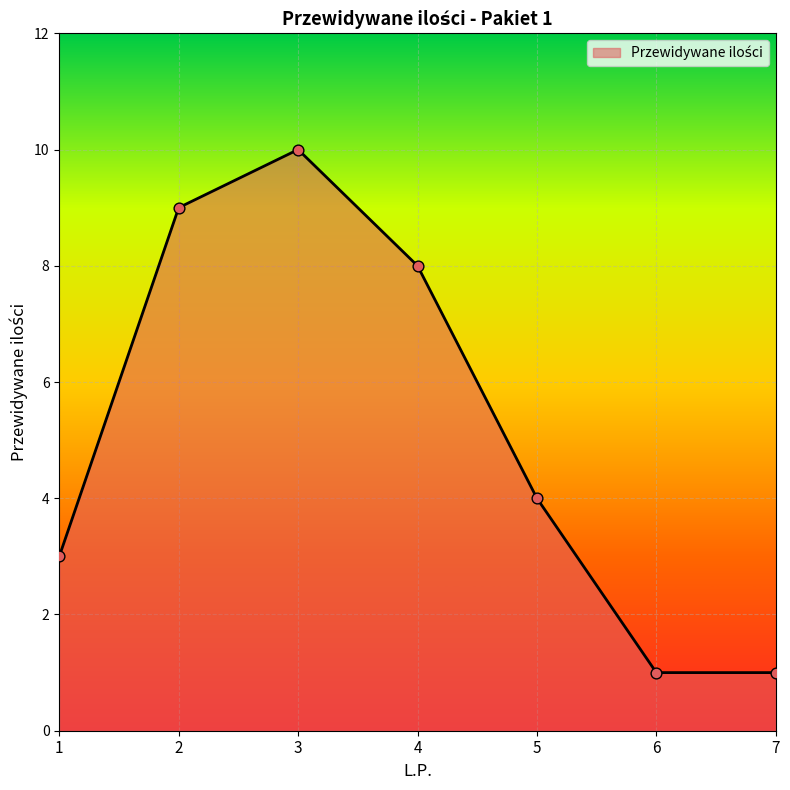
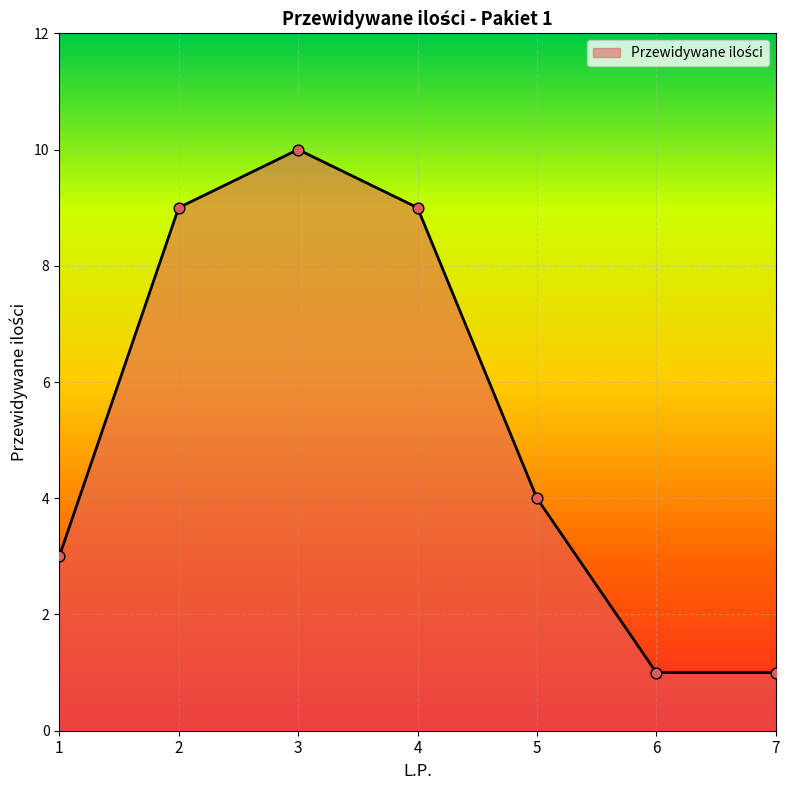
4: 8 -> 9
